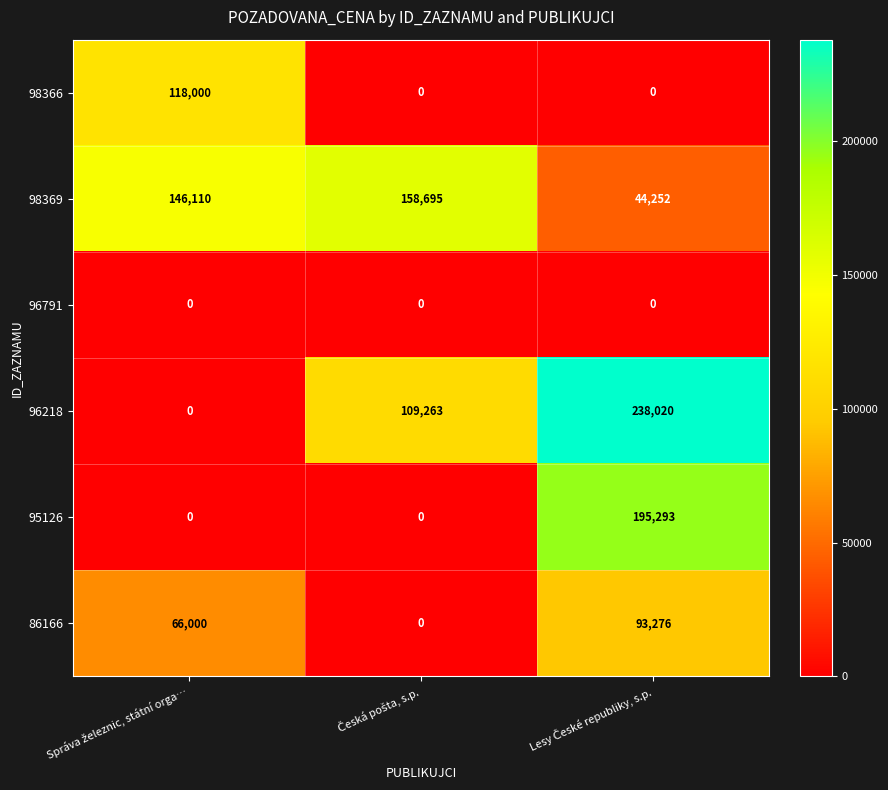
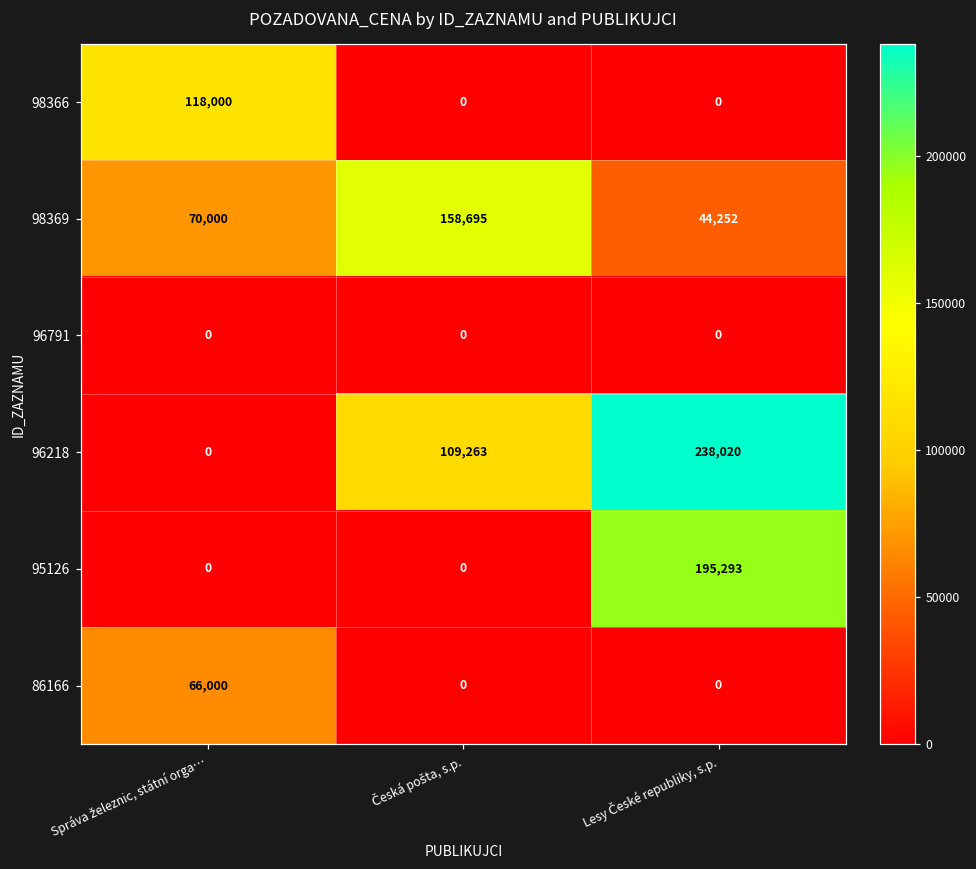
98369, Správa železnic, státní orga…: 146,110 -> 70,000
86166, Lesy České republiky, s.p.: 93,276 -> 0
